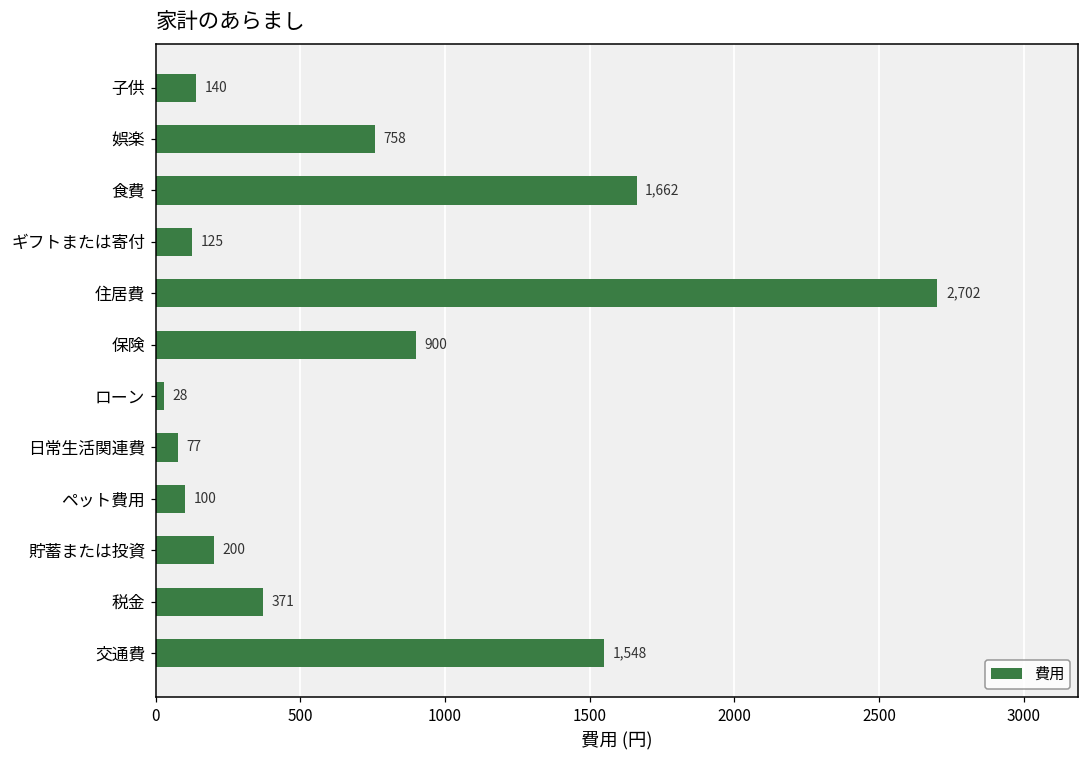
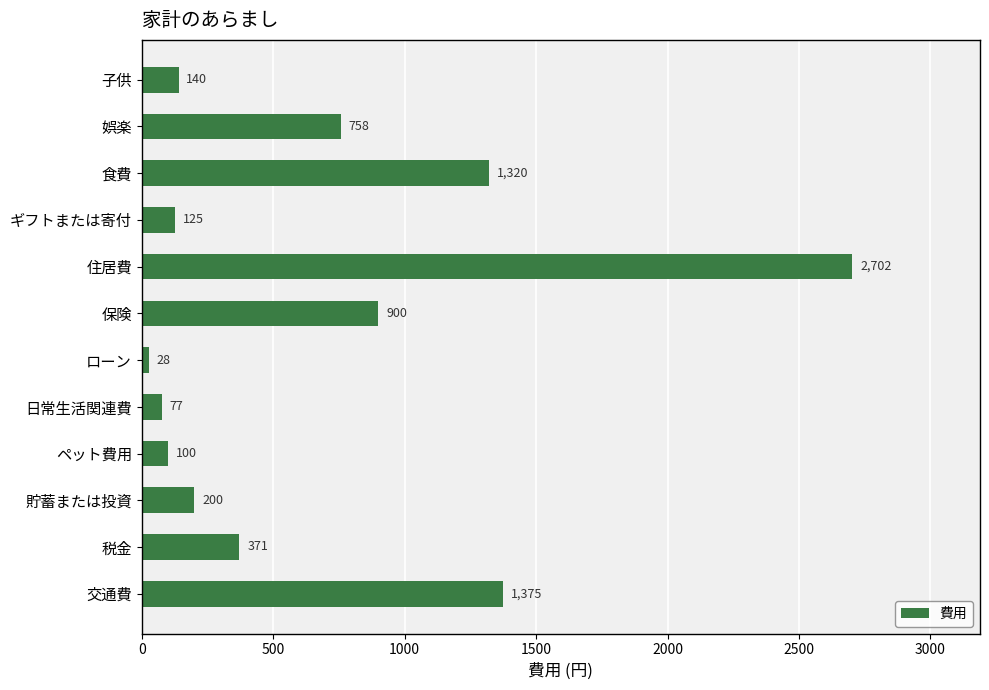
食費: 1,662 -> 1,320
交通費: 1,548 -> 1,375
